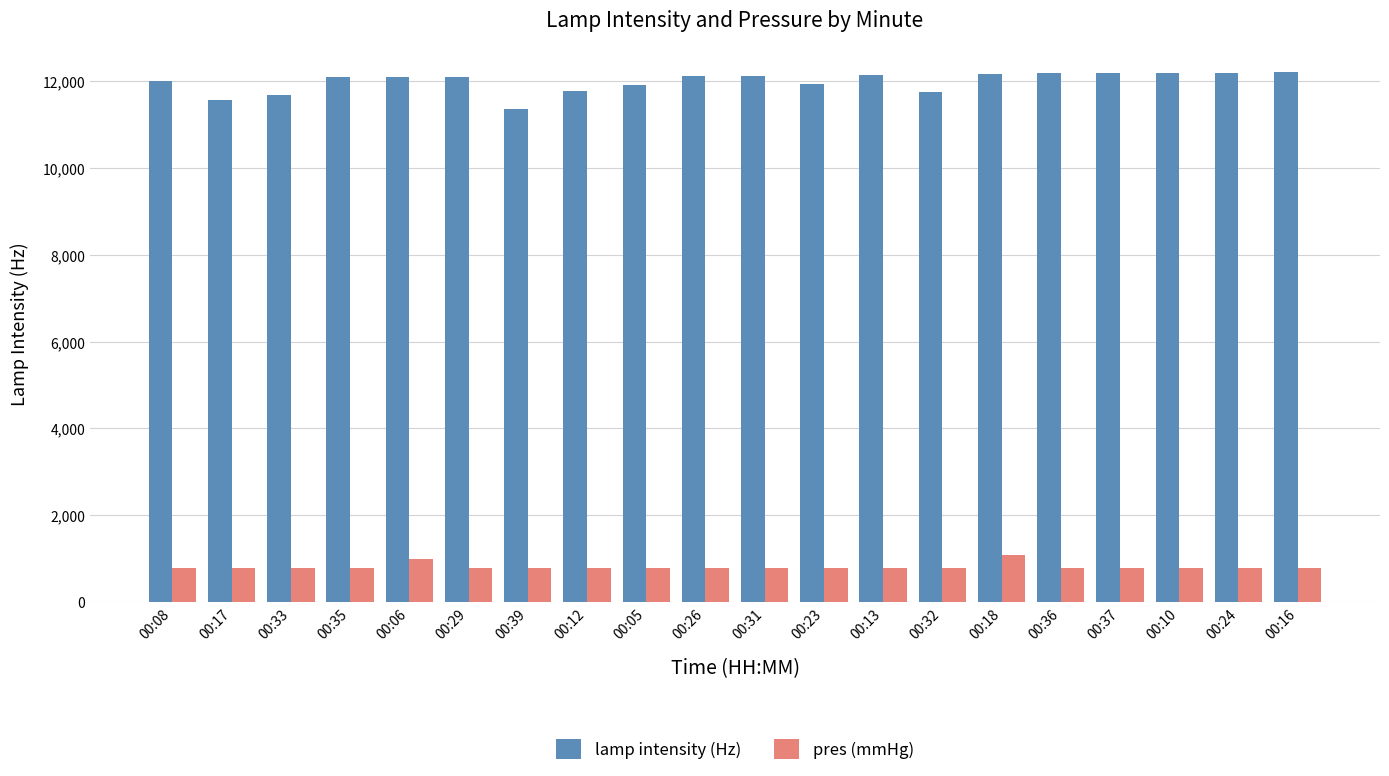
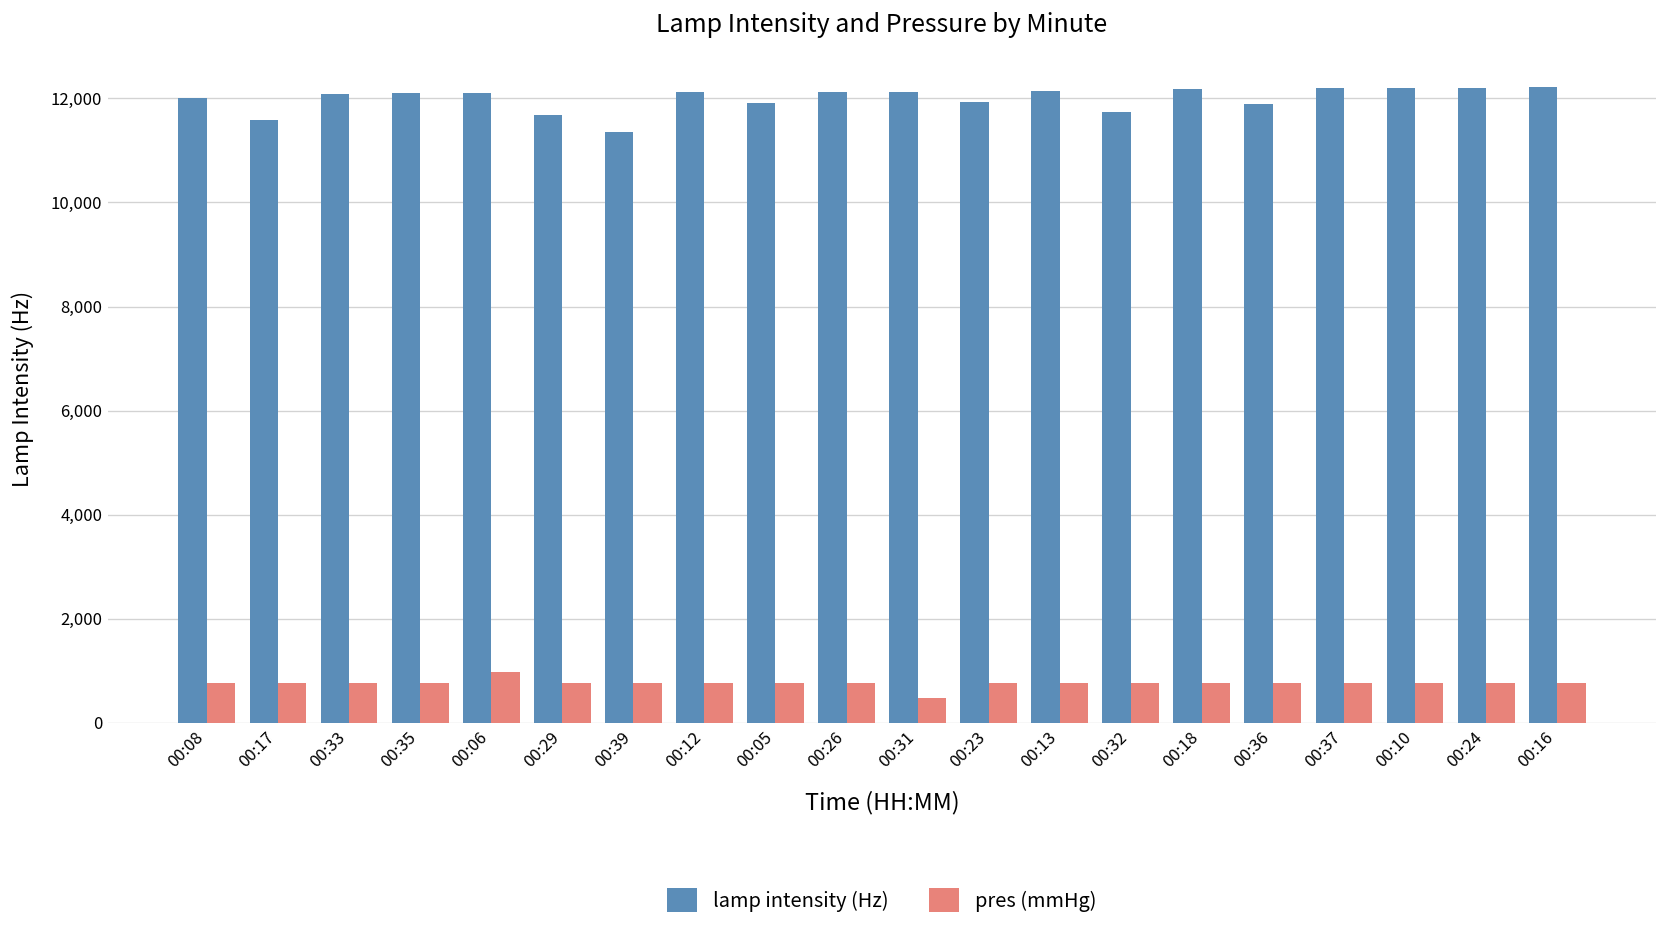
lamp intensity (Hz), 00:33: 11,700 -> 12,100
lamp intensity (Hz), 00:29: 12,100 -> 11,700
lamp intensity (Hz), 00:12: 11,800 -> 12,100
pres (mmHg), 00:31: 800 -> 500
pres (mmHg), 00:18: 1,100 -> 800
lamp intensity (Hz), 00:36: 12,200 -> 11,900
